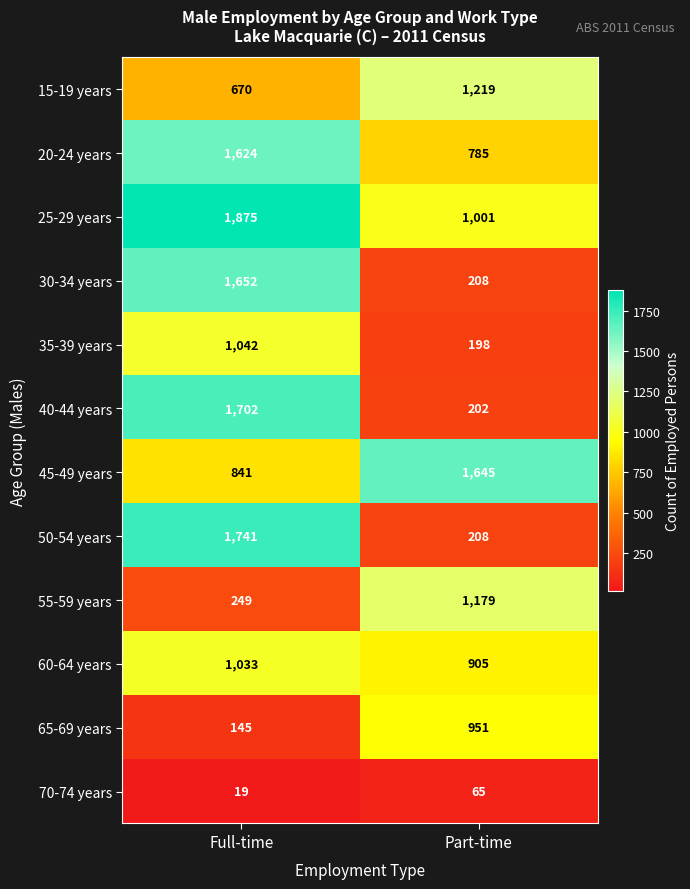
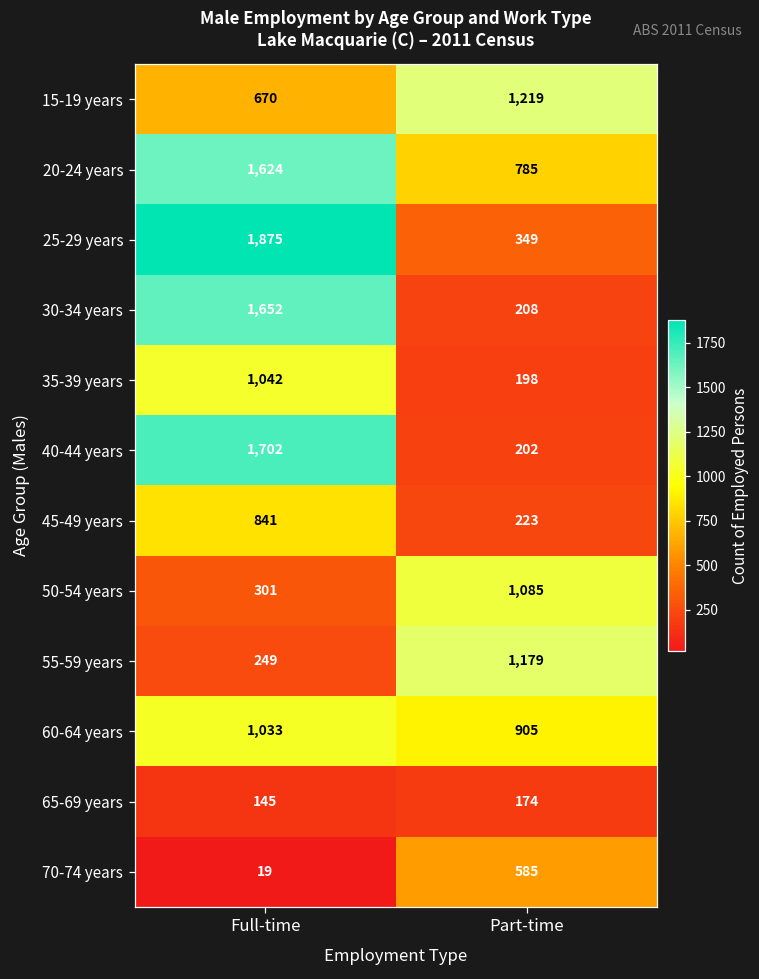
25-29 years, Part-time: 1,001 -> 349
45-49 years, Part-time: 1,645 -> 223
50-54 years, Full-time: 1,741 -> 301
50-54 years, Part-time: 208 -> 1,085
65-69 years, Part-time: 951 -> 174
70-74 years, Part-time: 65 -> 585
